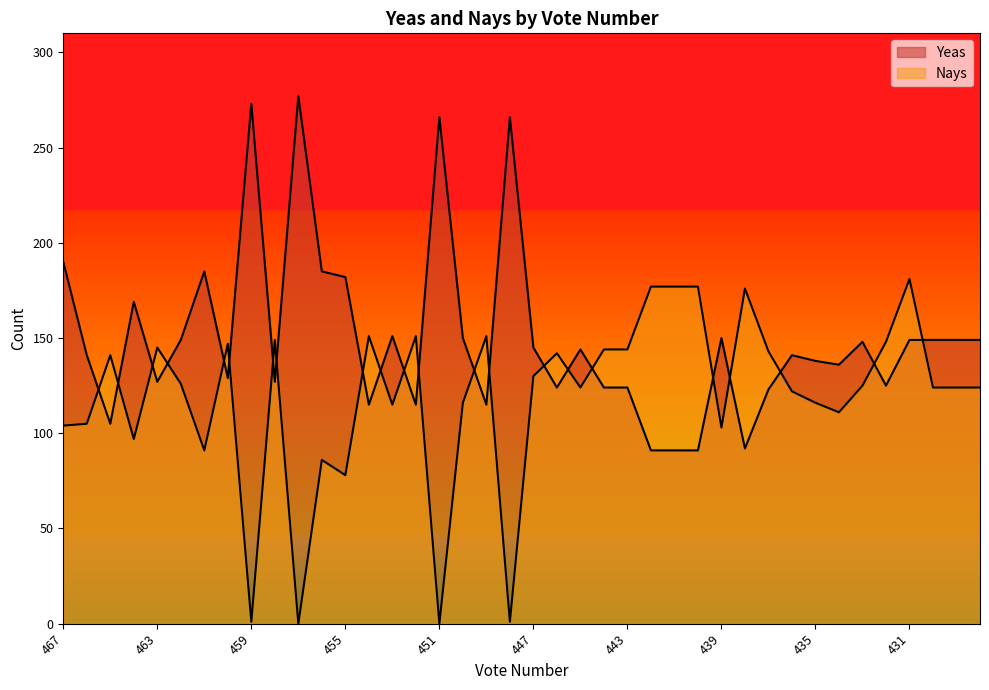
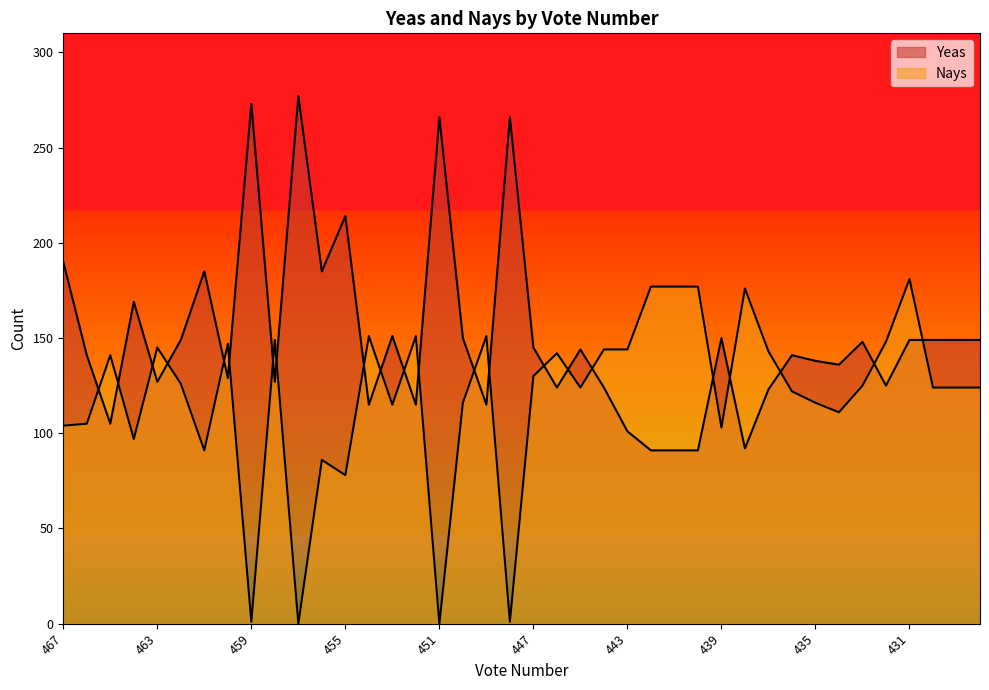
Yeas, 455: 182 -> 214
Yeas, 443: 124 -> 101
